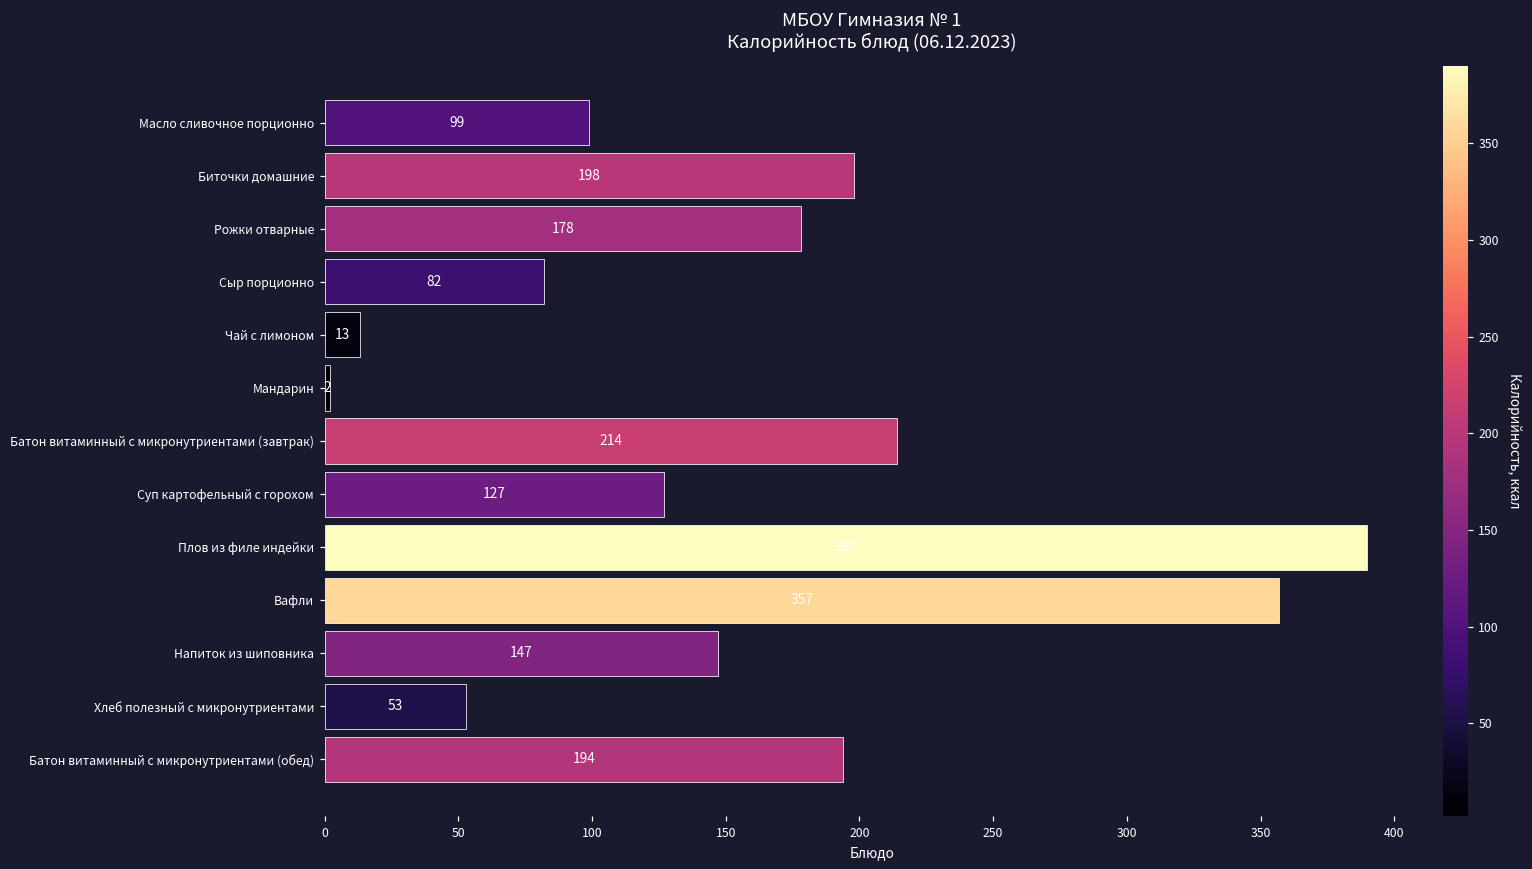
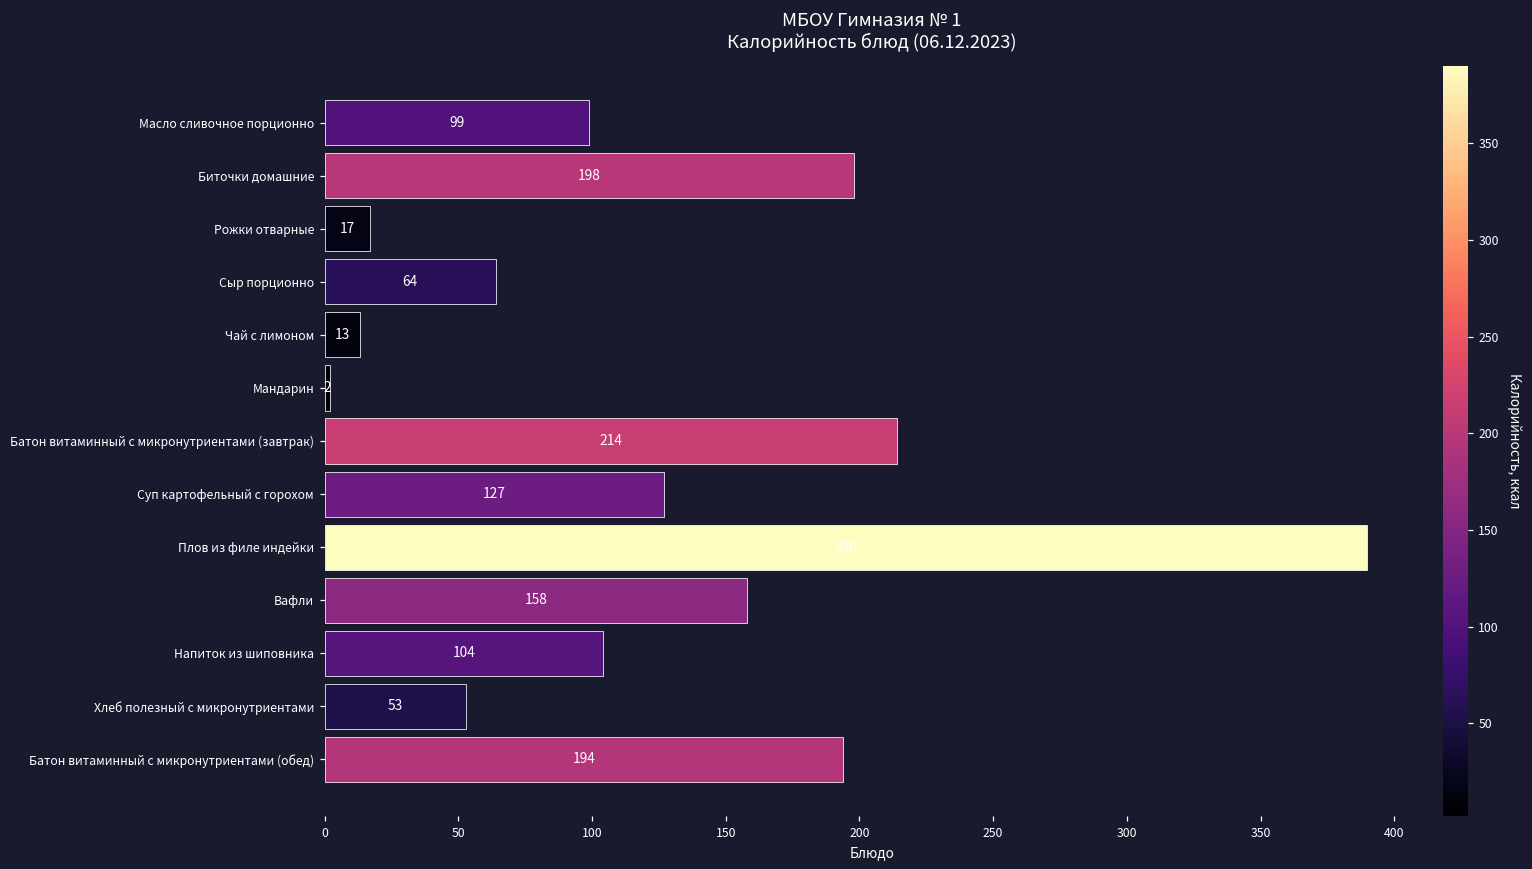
Рожки отварные: 178 -> 17
Сыр порционно: 82 -> 64
Вафли: 357 -> 158
Напиток из шиповника: 147 -> 104
